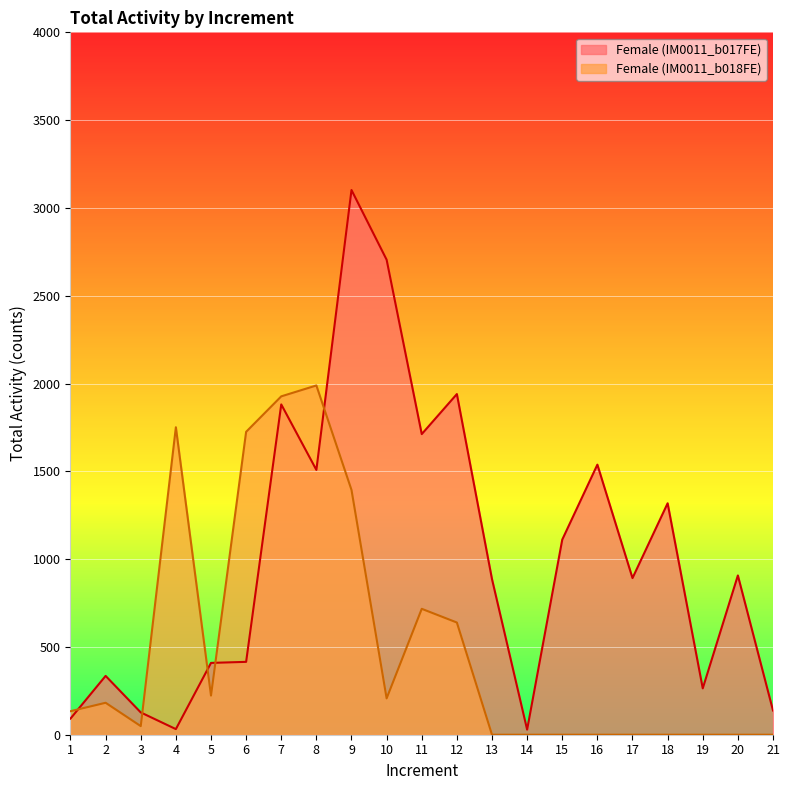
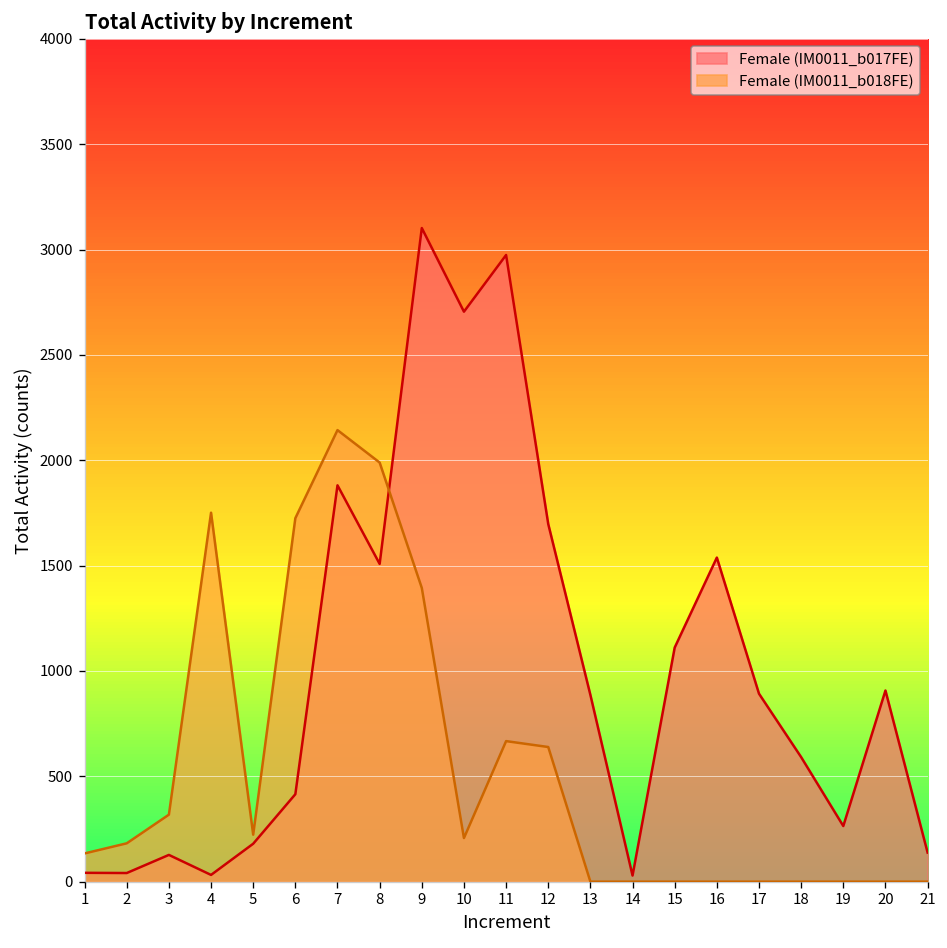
Female (IM0011_b017FE), 1: 90 -> 40
Female (IM0011_b017FE), 2: 340 -> 40
Female (IM0011_b018FE), 3: 50 -> 320
Female (IM0011_b017FE), 5: 410 -> 180
Female (IM0011_b018FE), 7: 1930 -> 2140
Female (IM0011_b017FE), 11: 1710 -> 2970
Female (IM0011_b018FE), 11: 720 -> 670
Female (IM0011_b017FE), 12: 1940 -> 1700
Female (IM0011_b017FE), 18: 1320 -> 590
